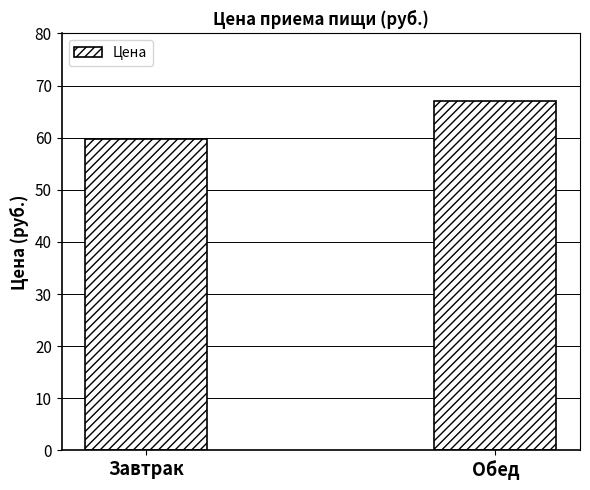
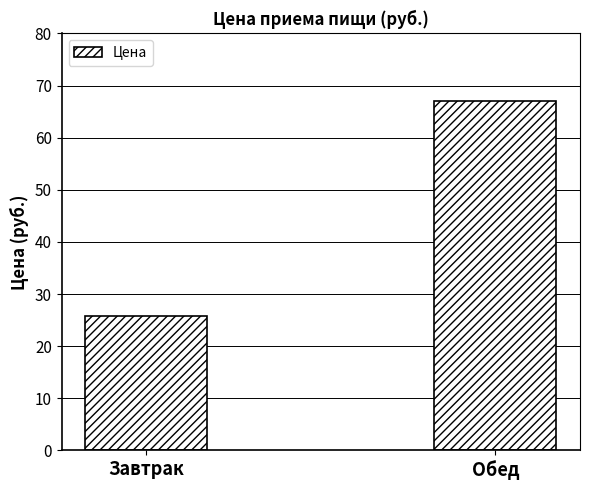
Завтрак: 60 -> 26
